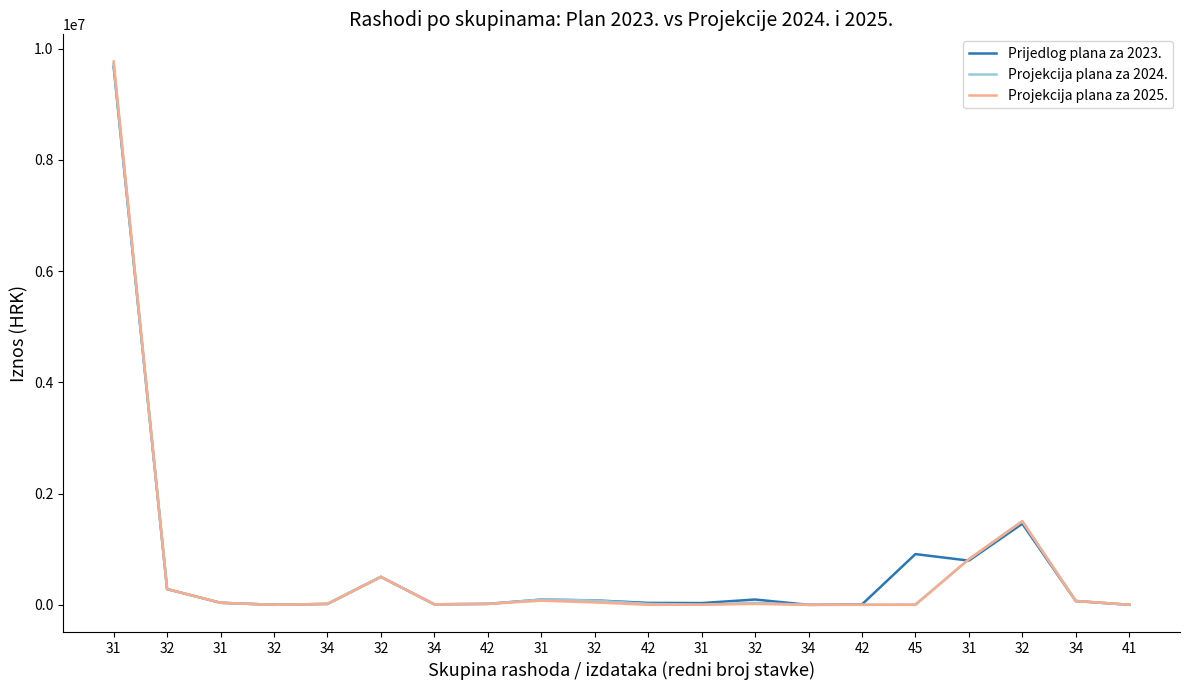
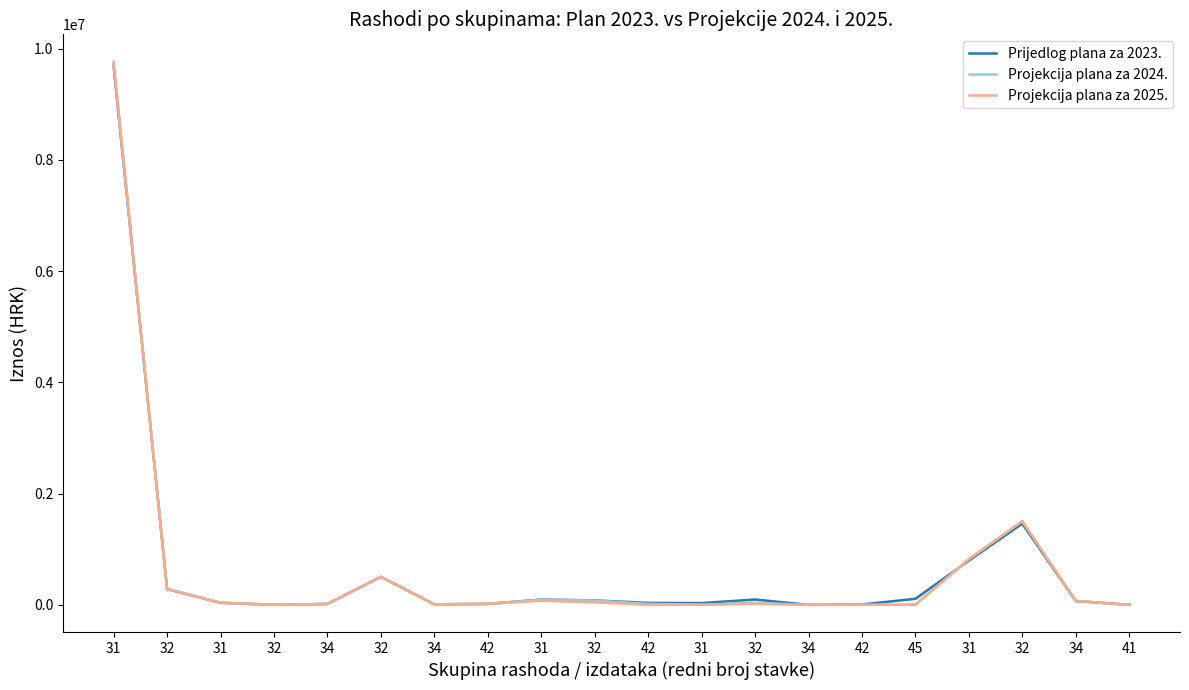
Prijedlog plana za 2023., 45: 900000 -> 100000
